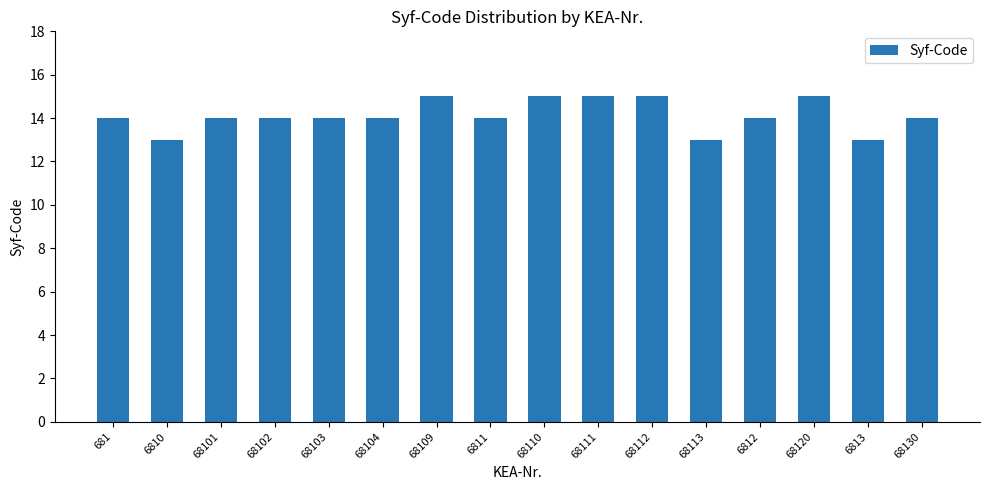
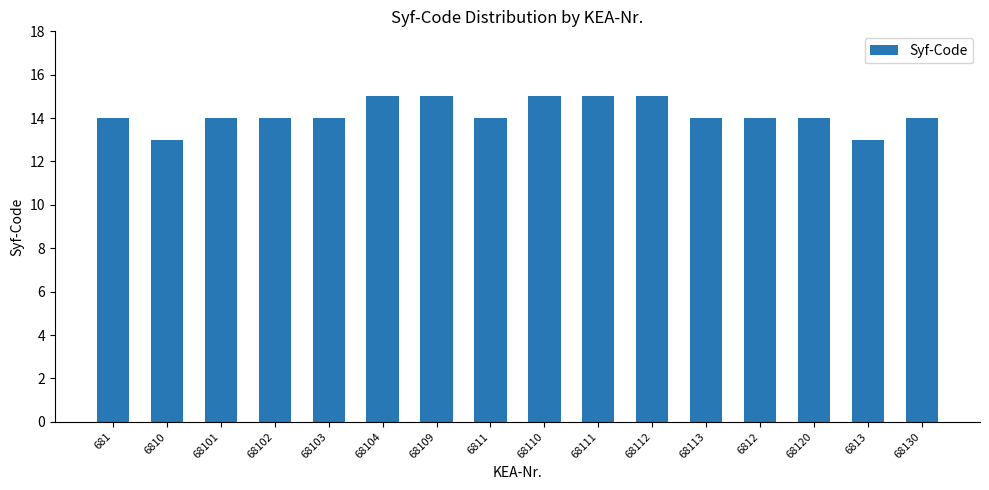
68104: 14 -> 15
68113: 13 -> 14
68120: 15 -> 14
